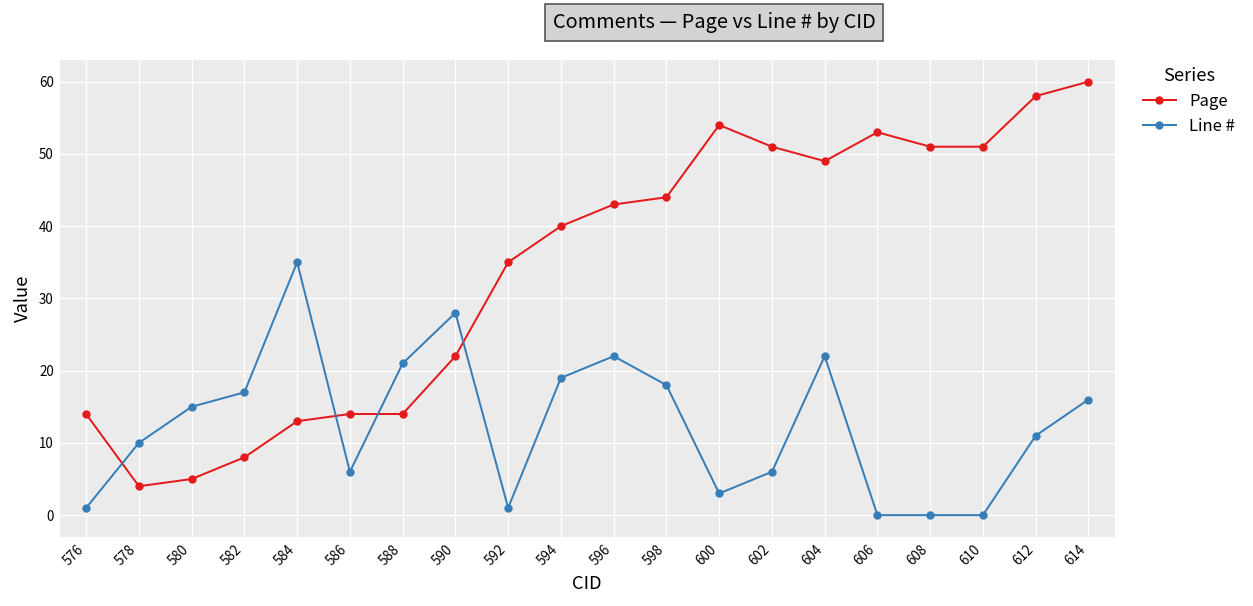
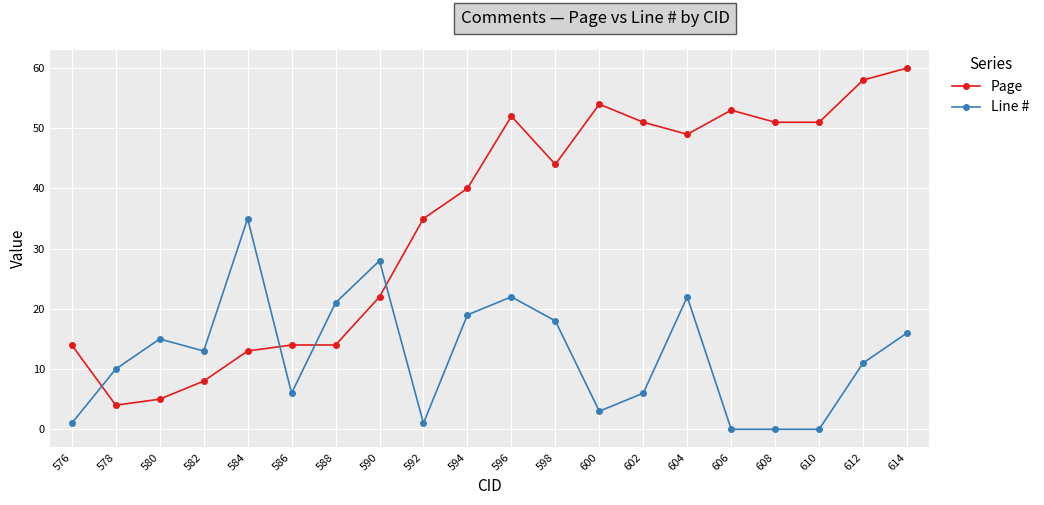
Line #, 582: 17 -> 13
Page, 596: 43 -> 52
